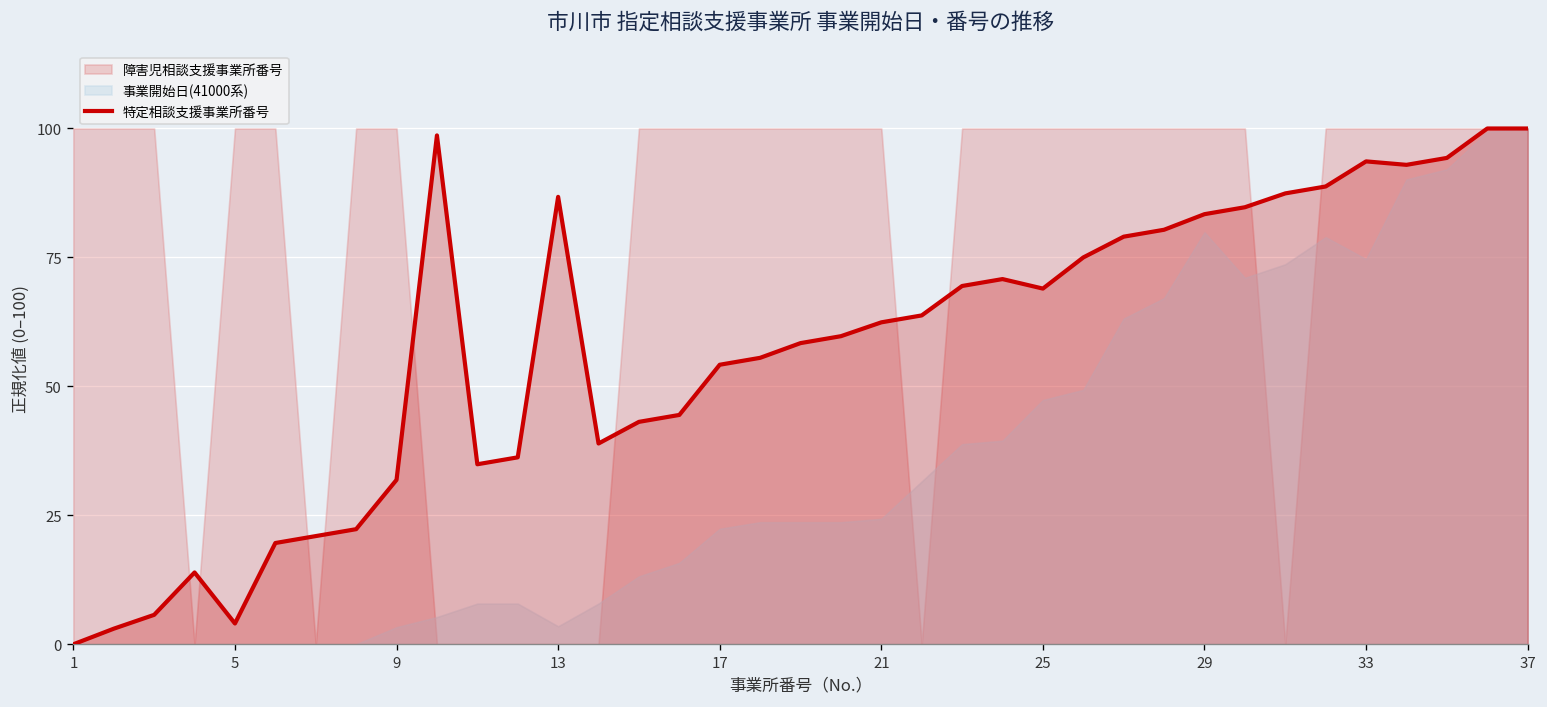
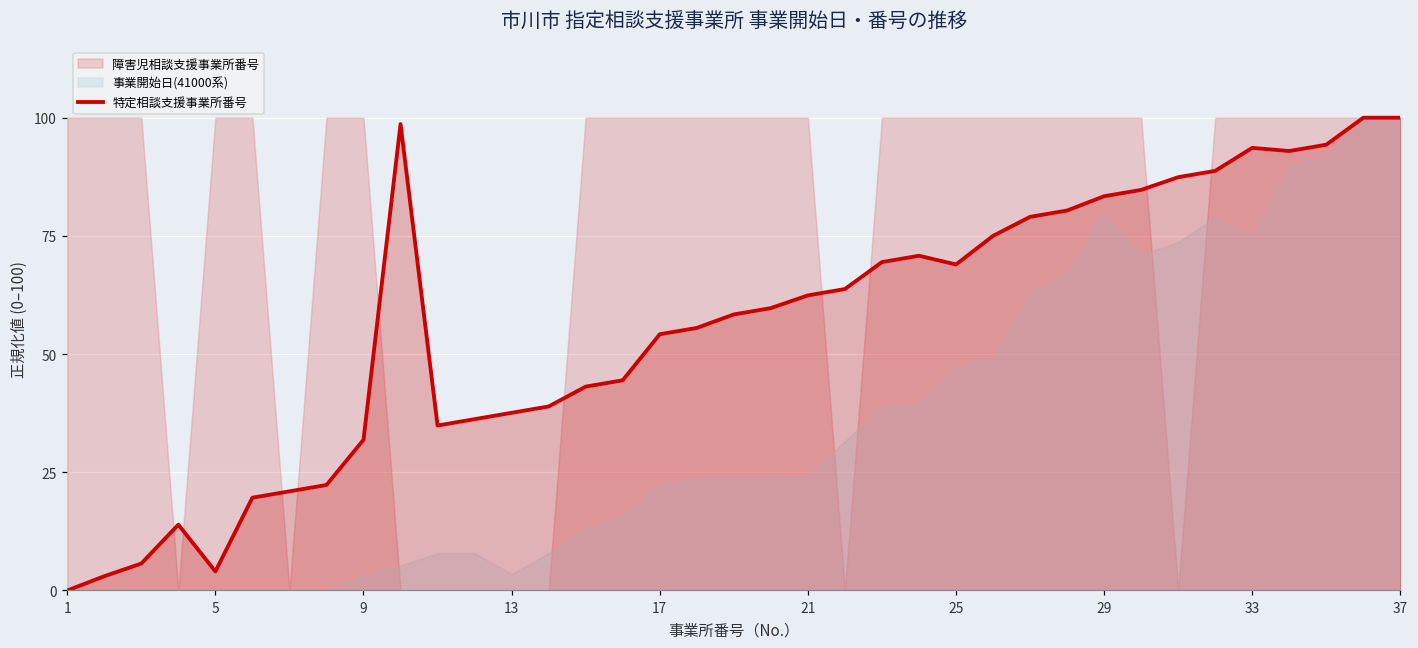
特定相談支援事業所番号, 13: 87 -> 38
